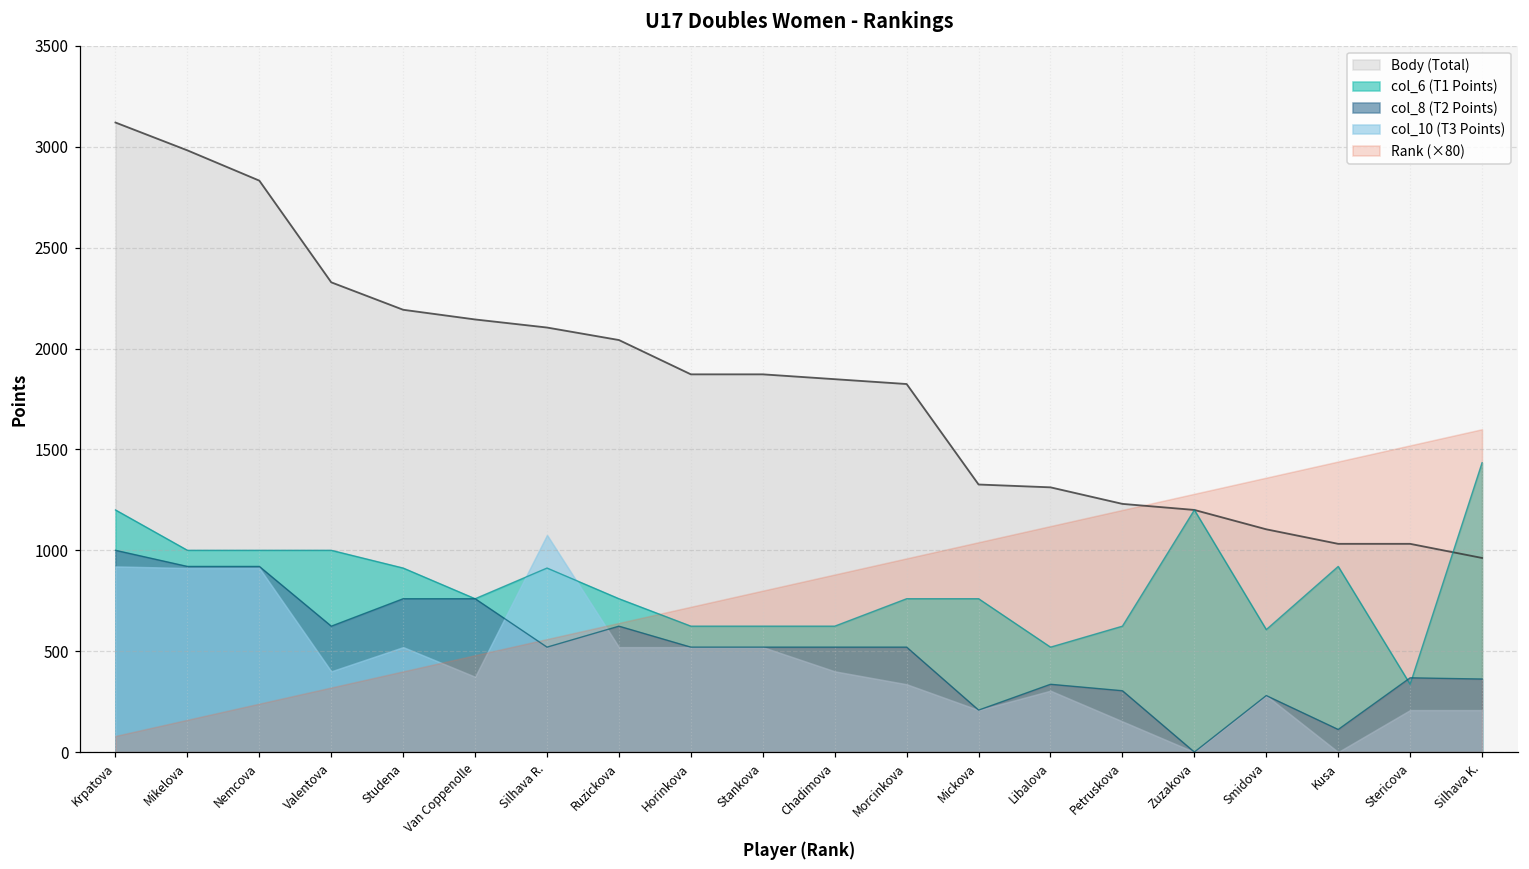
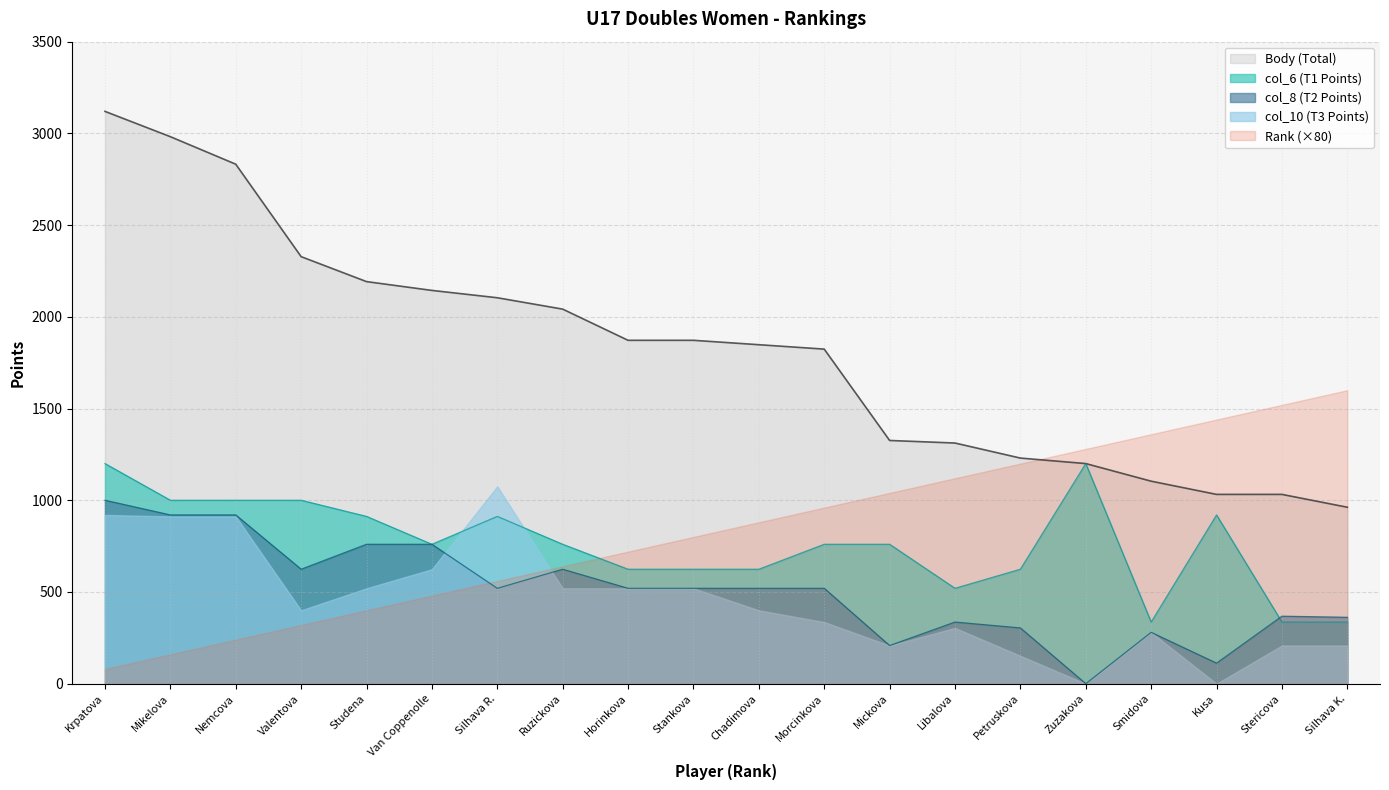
col_10 (T3 Points), Van Coppenolle: 370 -> 620
col_6 (T1 Points), Smidova: 610 -> 340
col_6 (T1 Points), Silhava K.: 1430 -> 340
